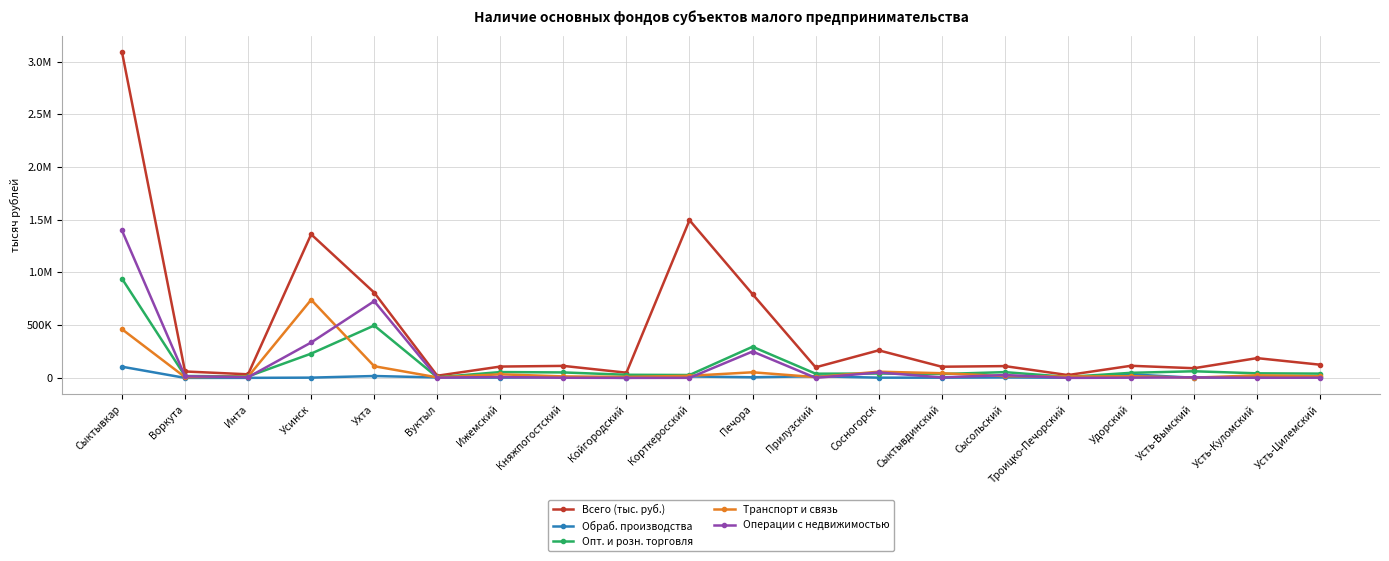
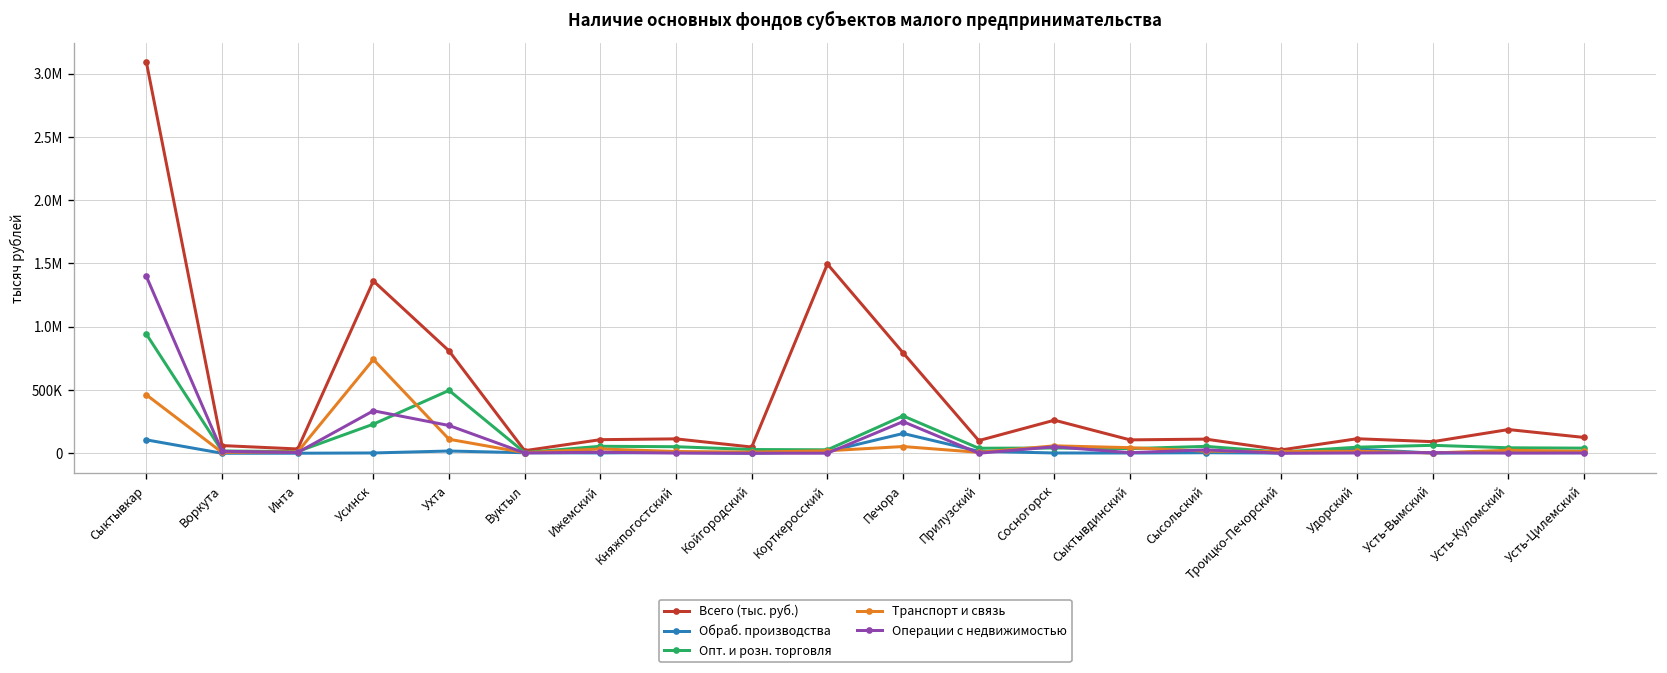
Операции с недвижимостью, Ухта: 730000 -> 220000
Обраб. производства, Печора: 10000 -> 160000
